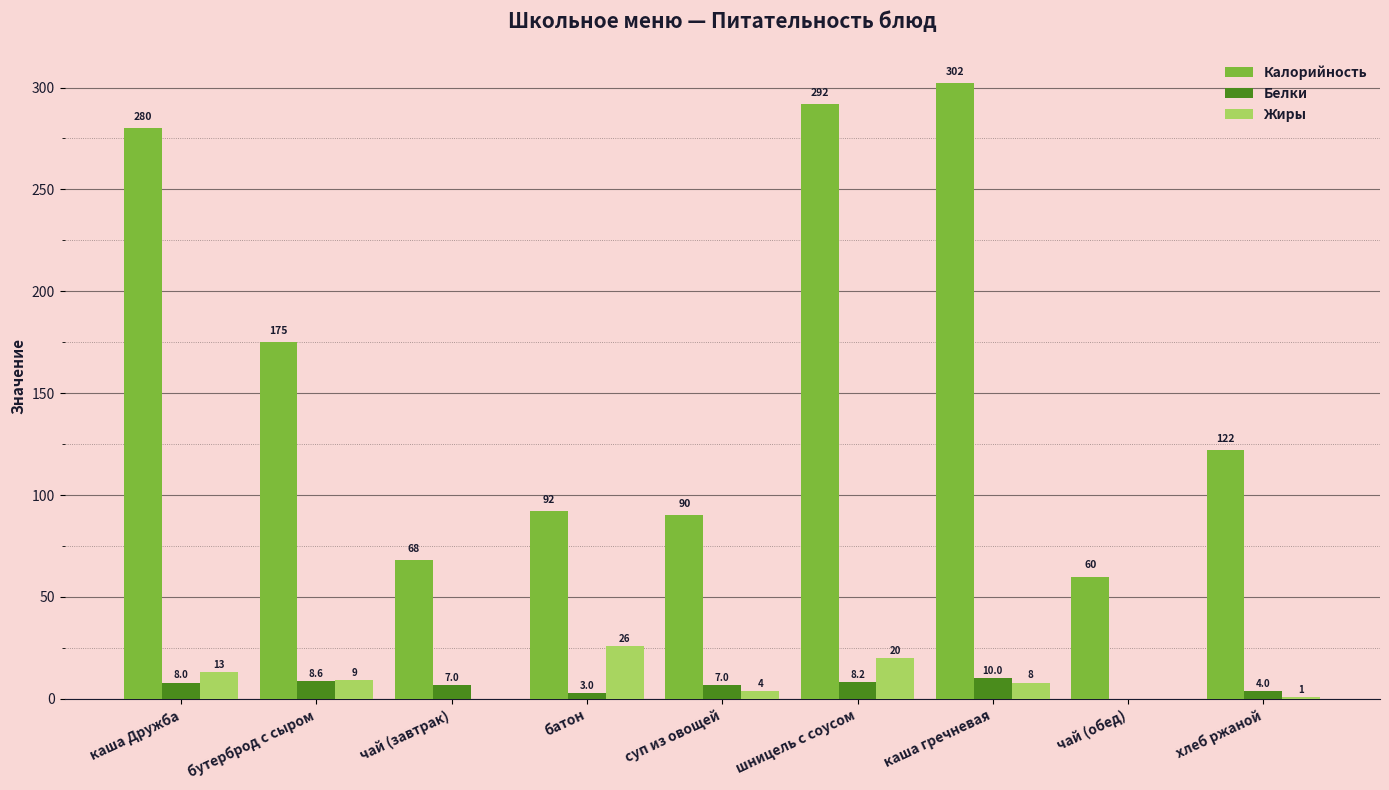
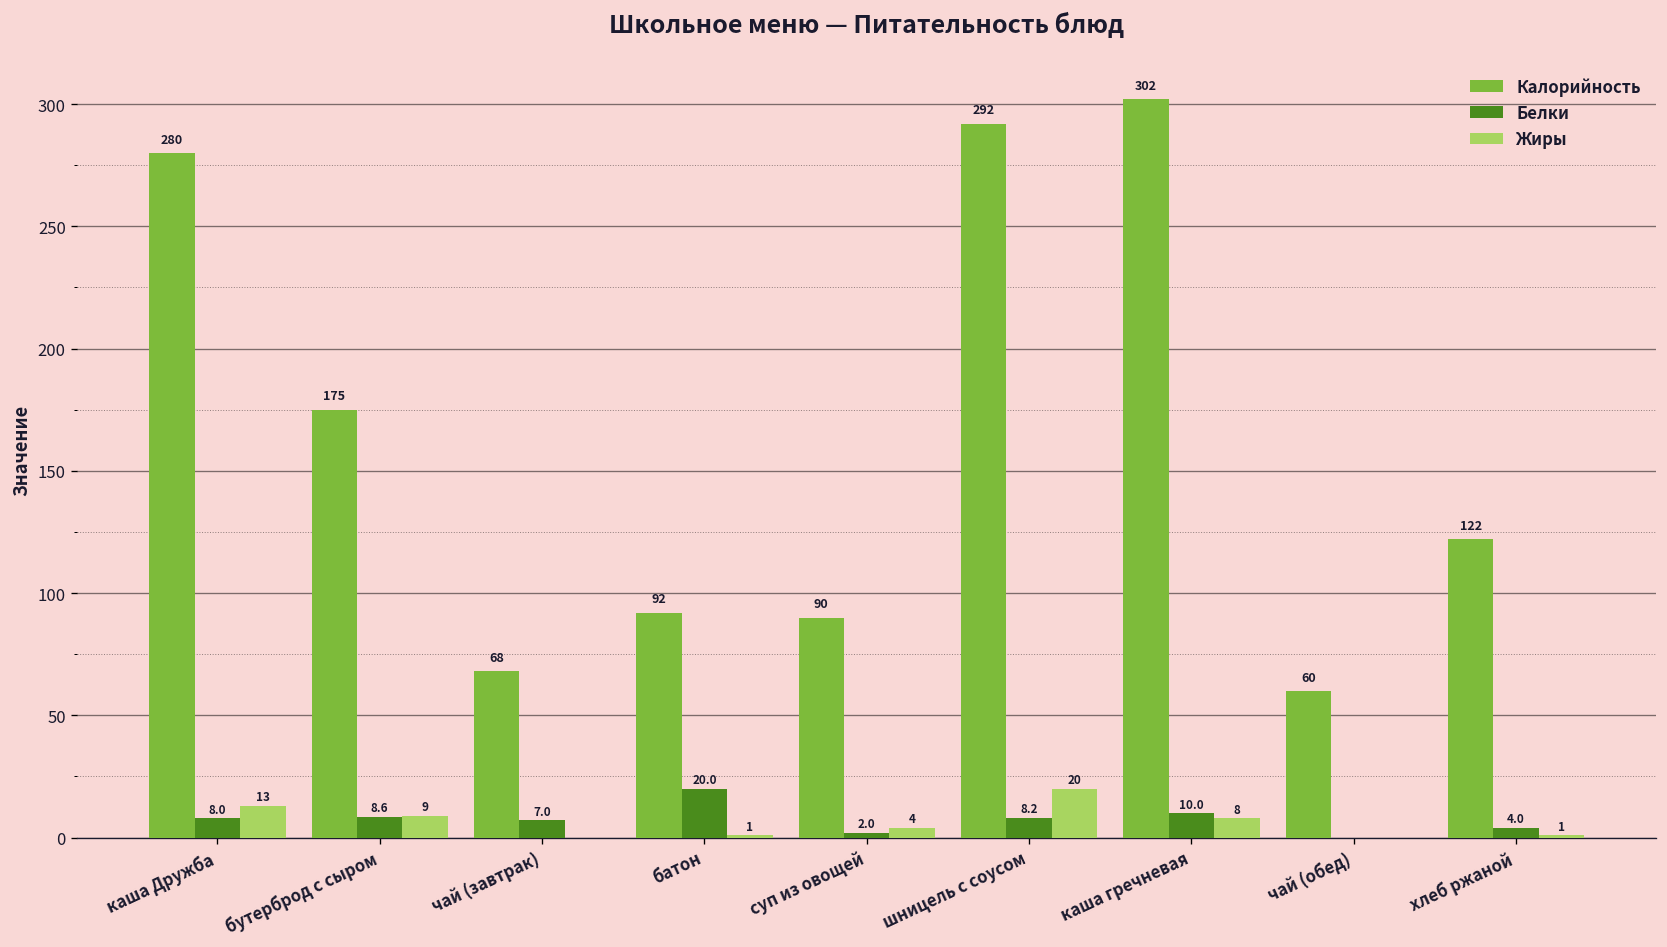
Белки, батон: 3.0 -> 20.0
Жиры, батон: 26 -> 1
Белки, суп из овощей: 7.0 -> 2.0
